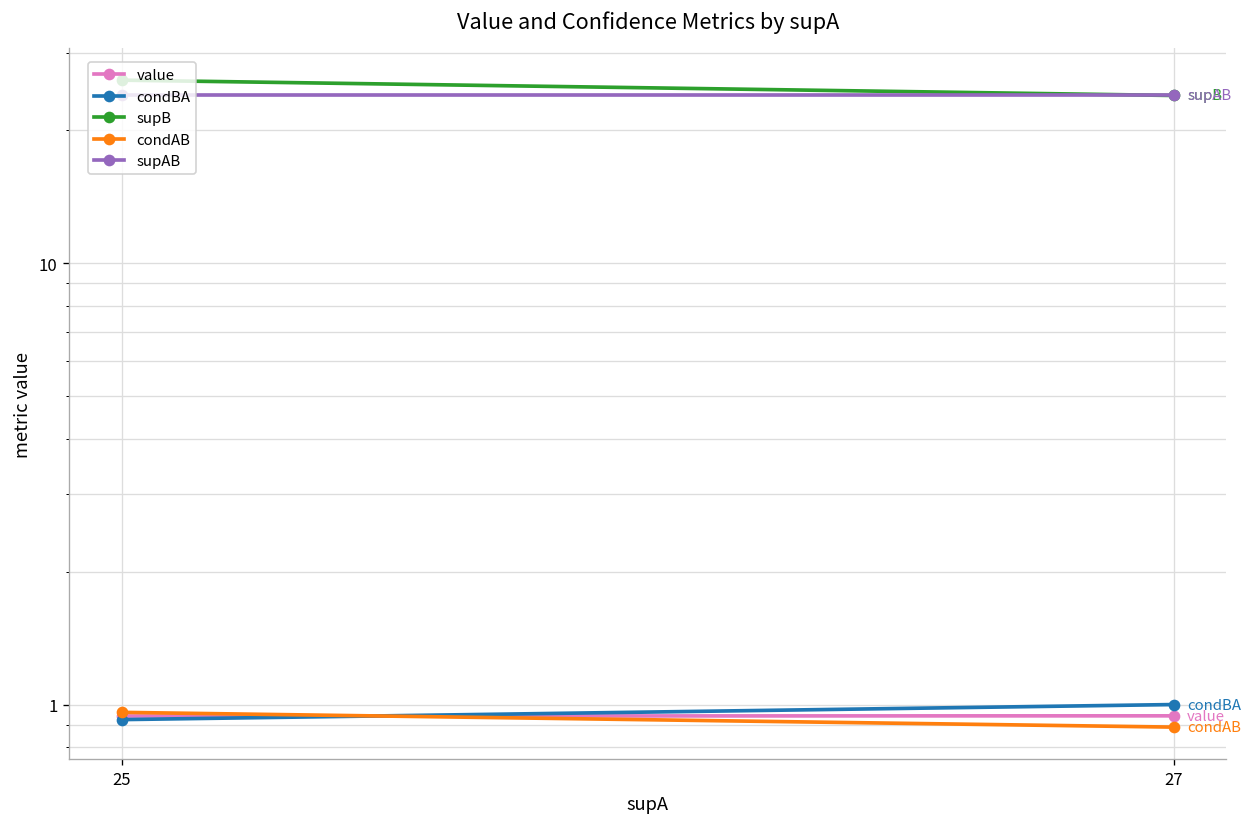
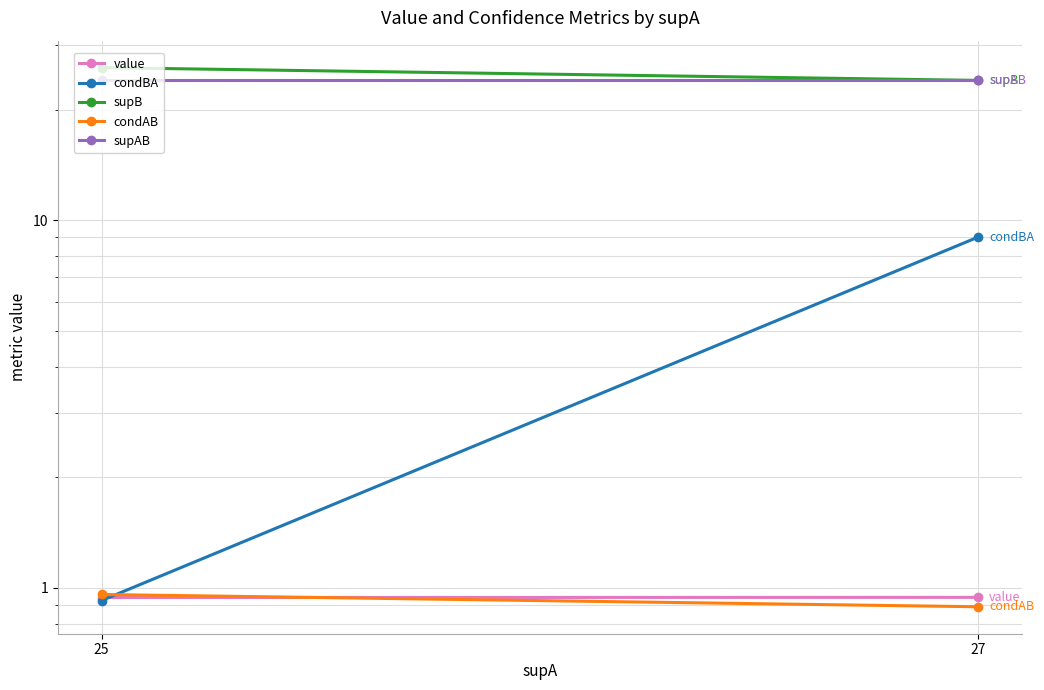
condBA, 27: 1 -> 9
